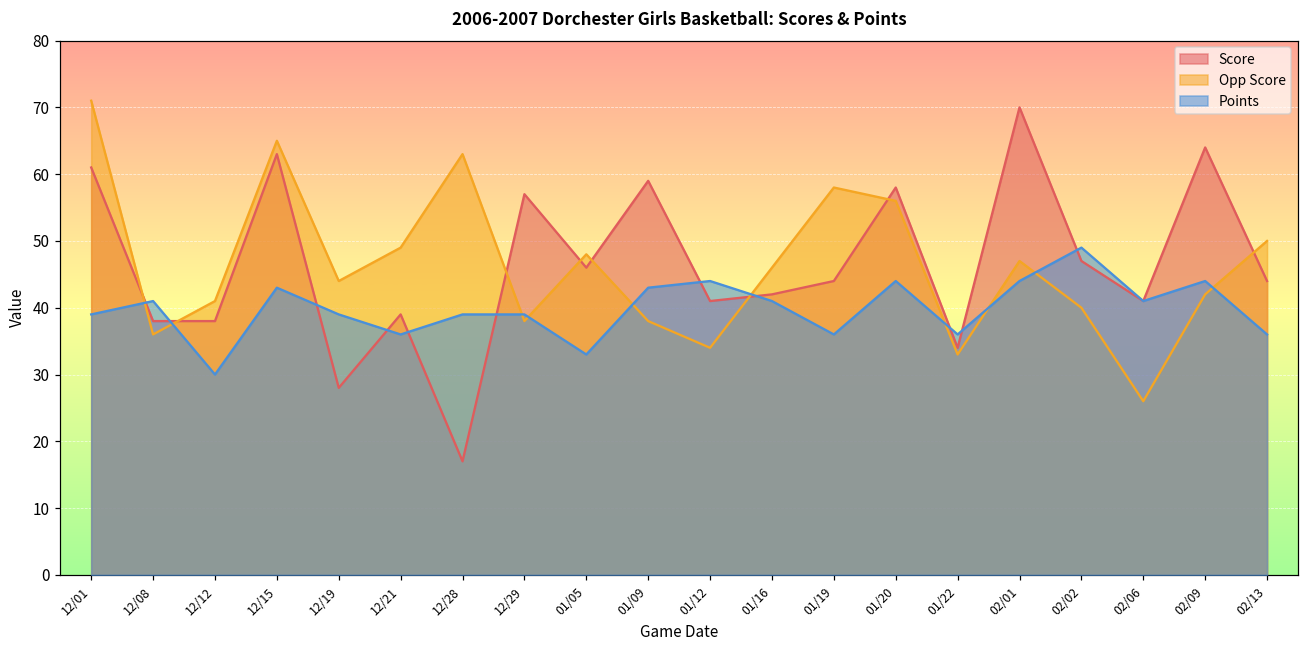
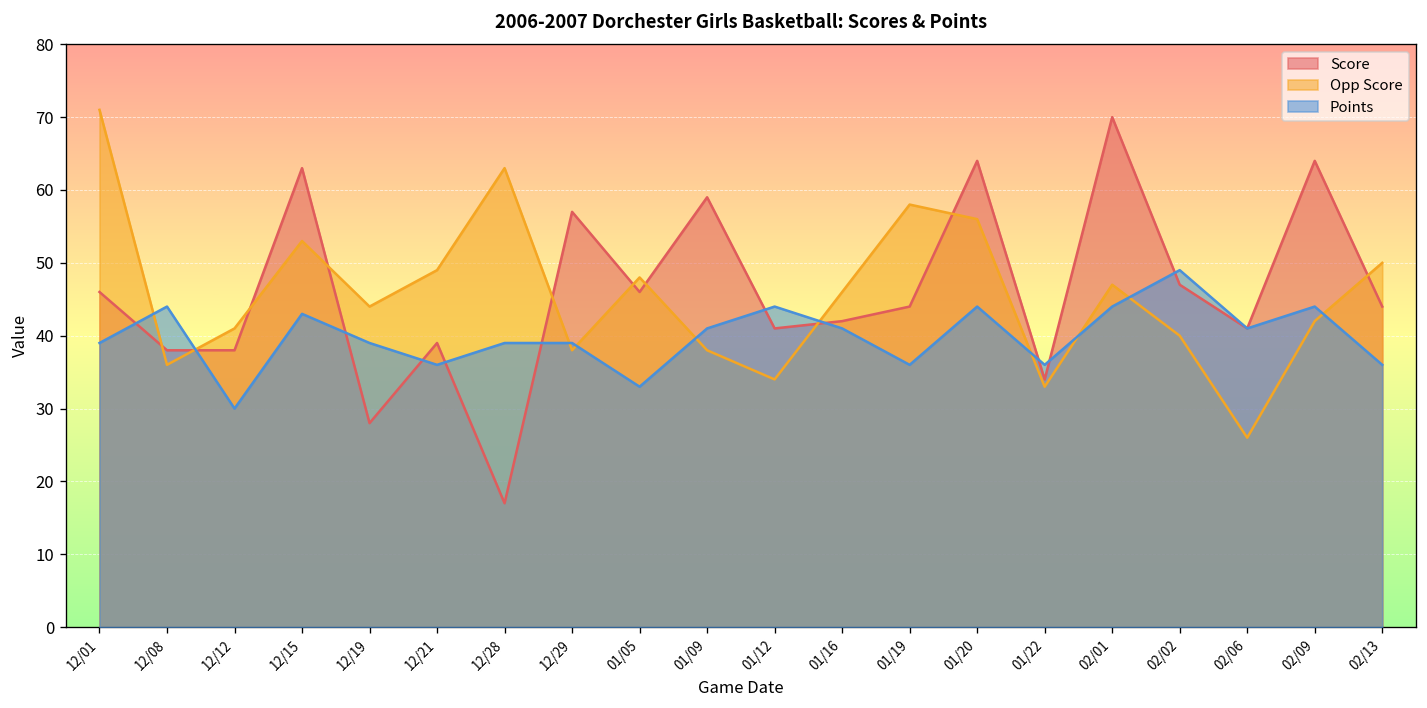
Score, 12/01: 61 -> 46
Points, 12/08: 41 -> 44
Opp Score, 12/15: 65 -> 53
Points, 01/09: 43 -> 41
Score, 01/20: 58 -> 64
